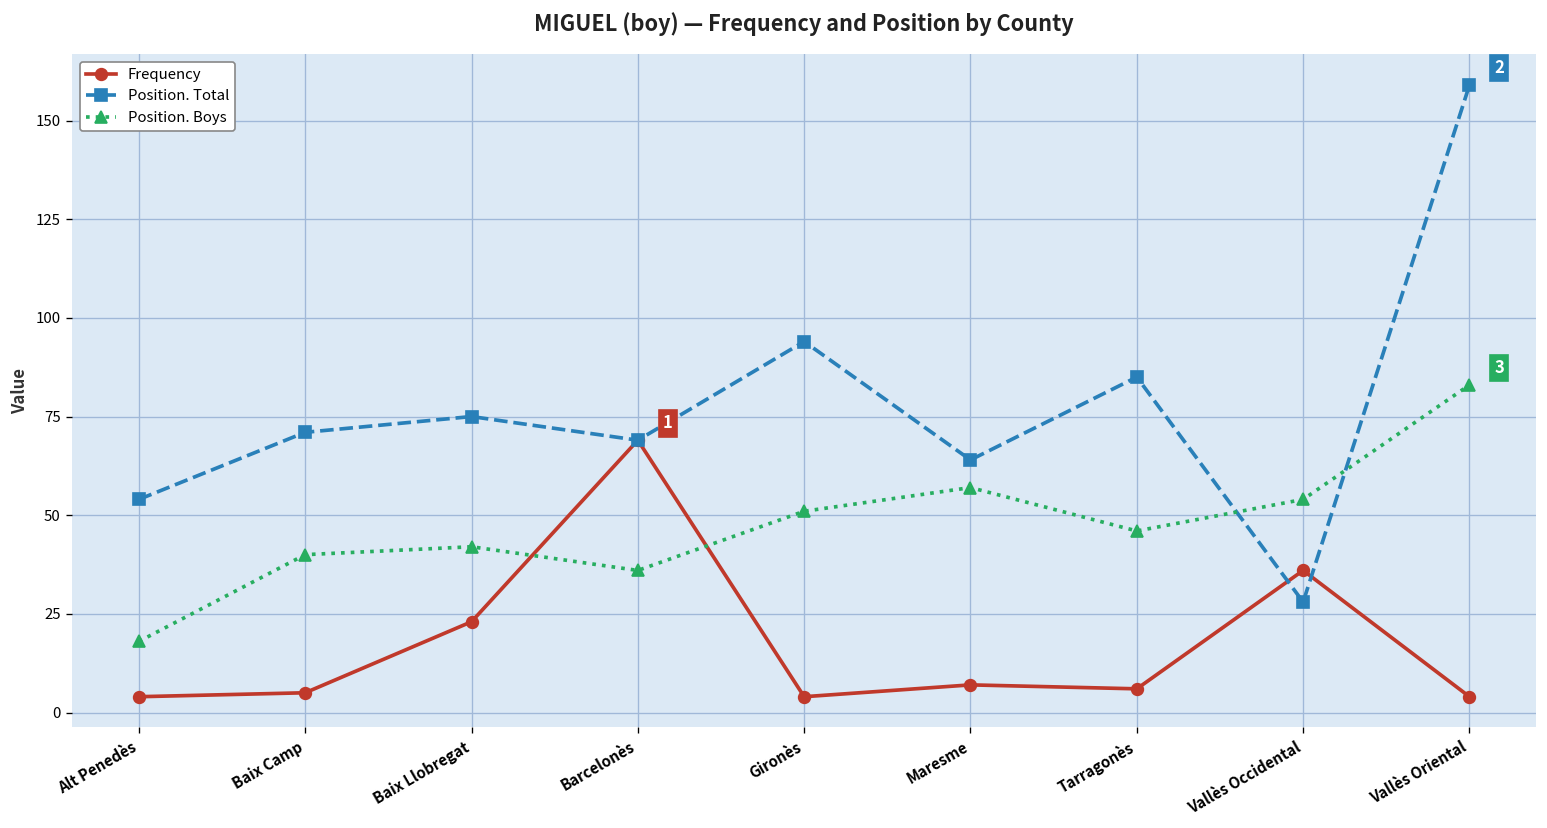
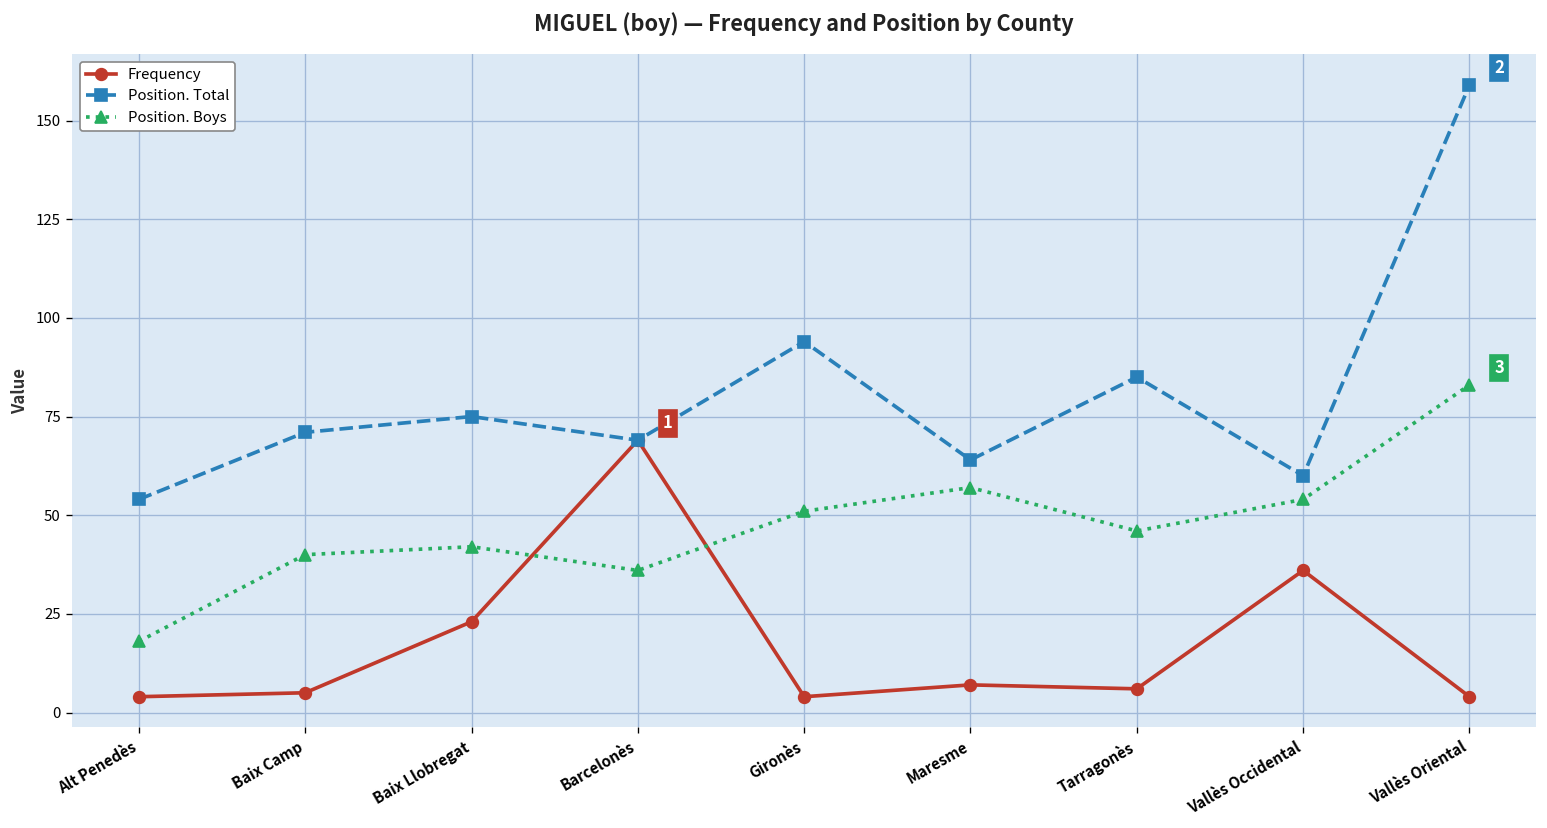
Position. Total, Vallès Occidental: 28 -> 60
